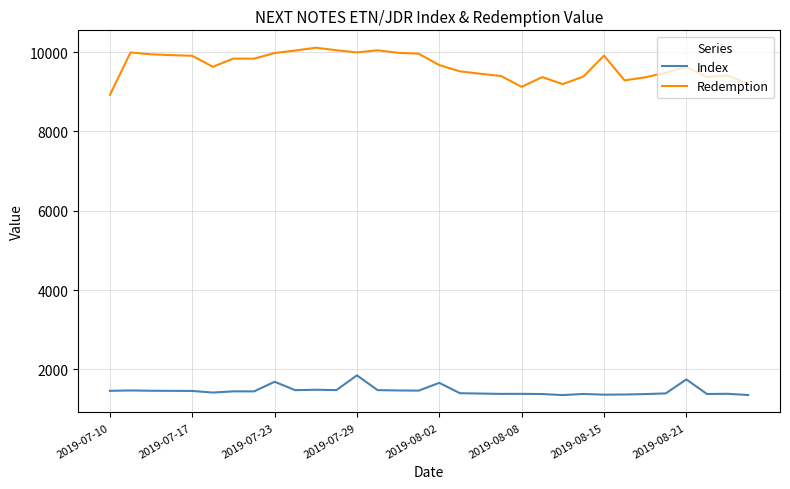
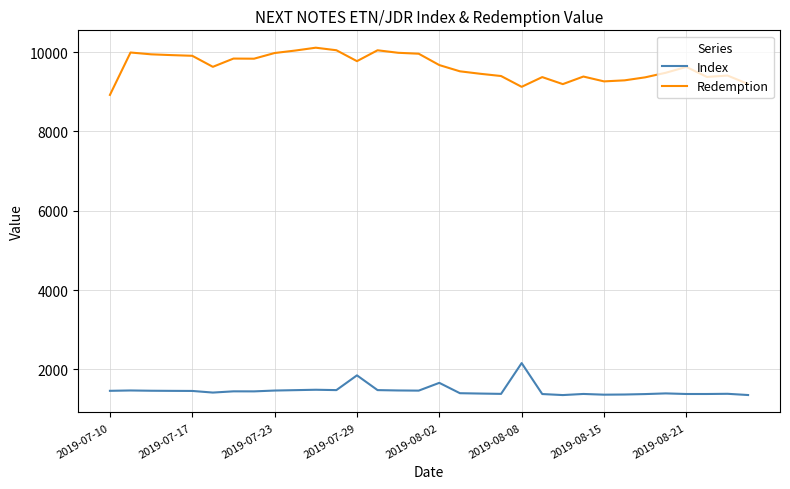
Index, 2019-07-23: 1700 -> 1500
Redemption, 2019-07-29: 10000 -> 9800
Index, 2019-08-08: 1400 -> 2200
Redemption, 2019-08-15: 9900 -> 9300
Index, 2019-08-21: 1700 -> 1400
